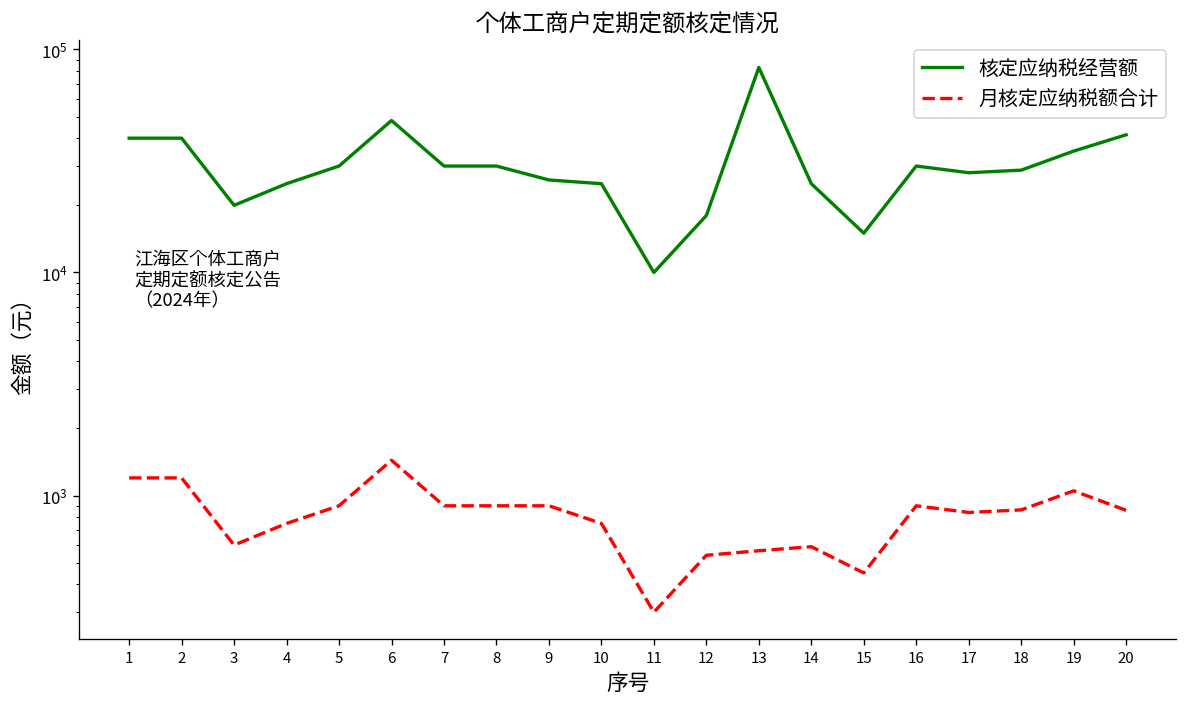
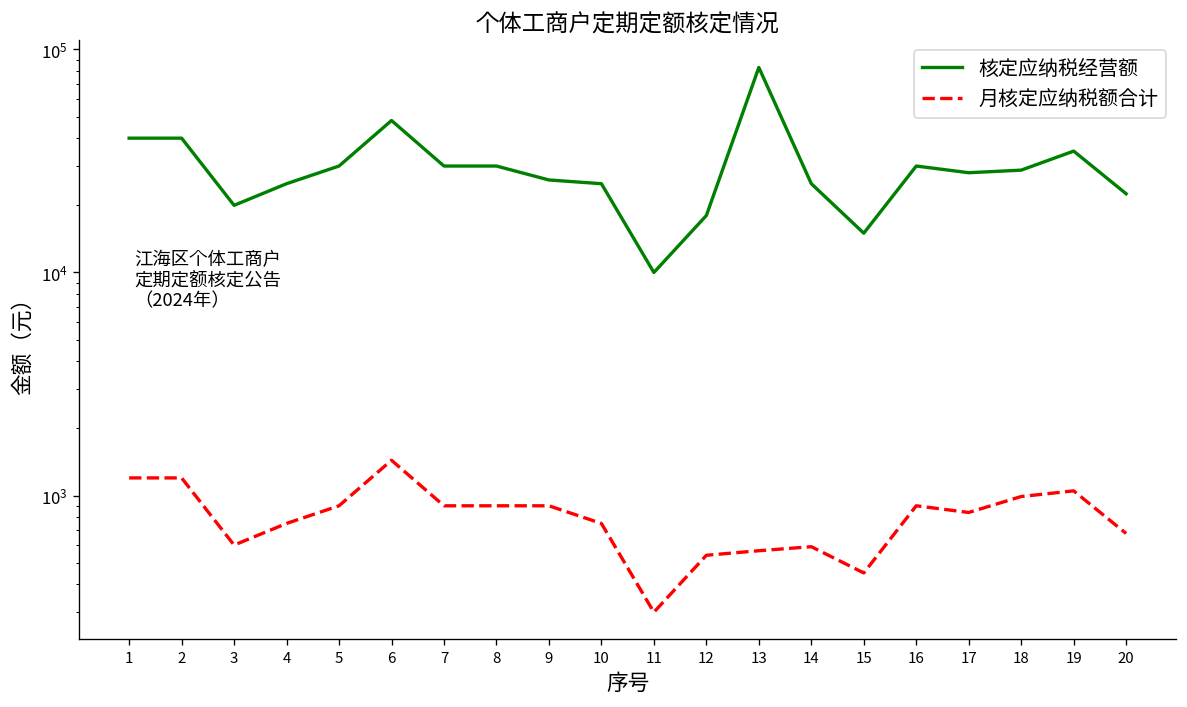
月核定应纳税额合计, 18: 900 -> 1000
核定应纳税经营额, 20: 41000 -> 23000
月核定应纳税额合计, 20: 900 -> 680
